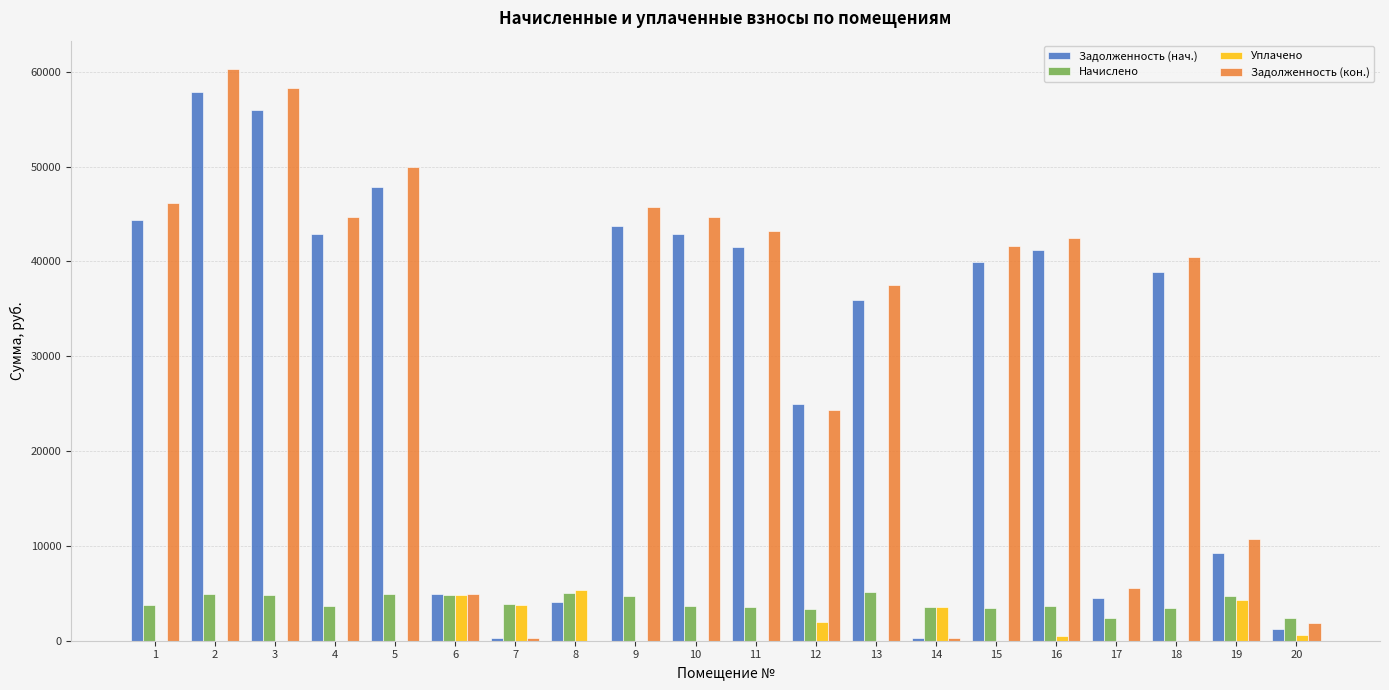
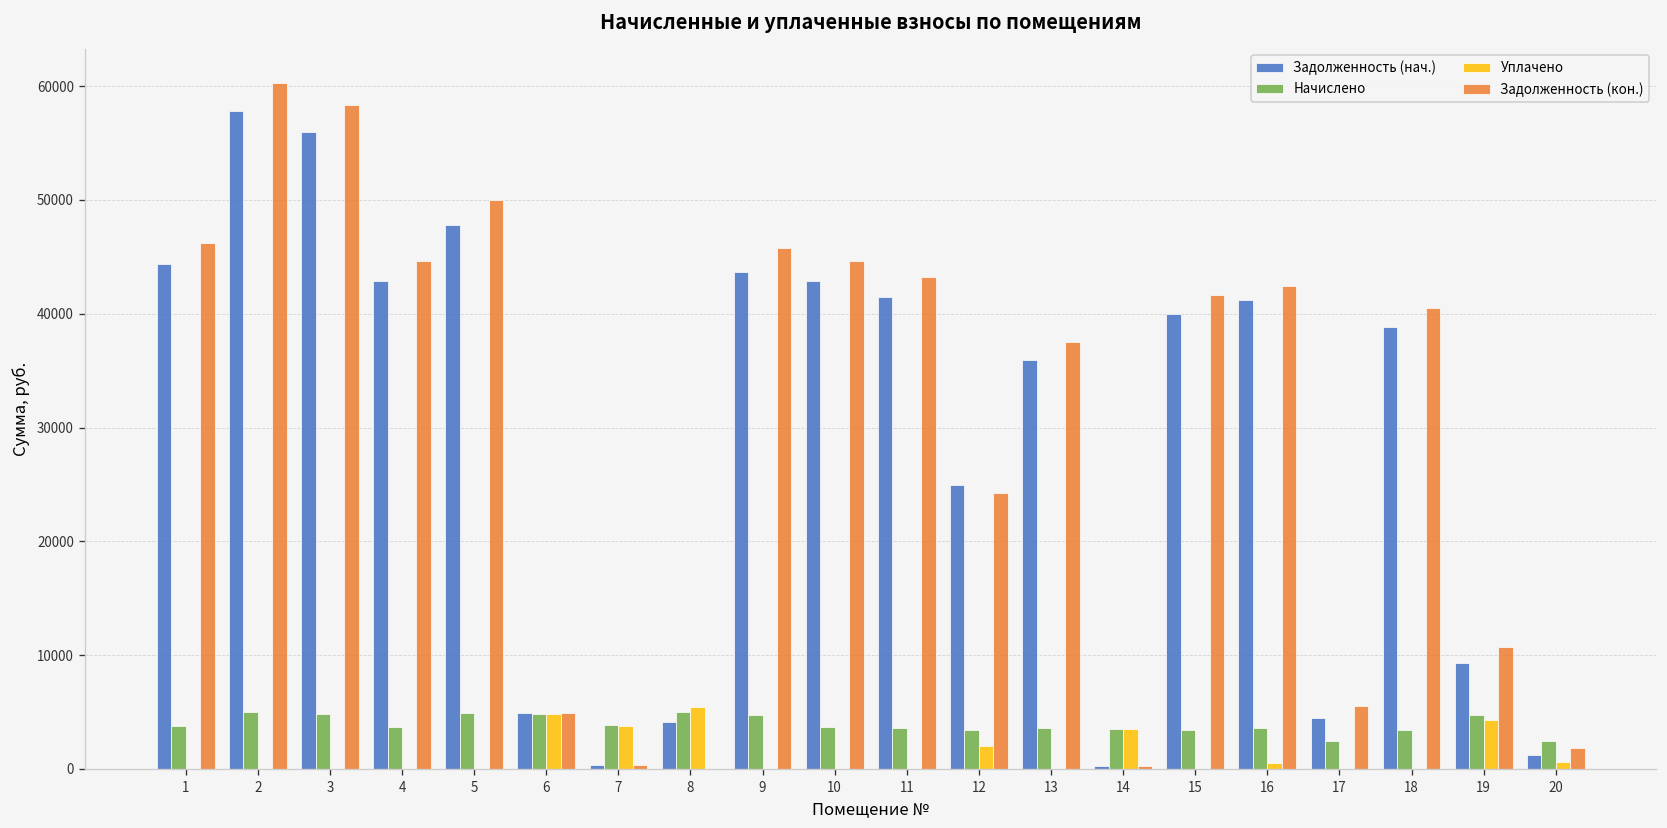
Начислено, 13: 5000 -> 4000
